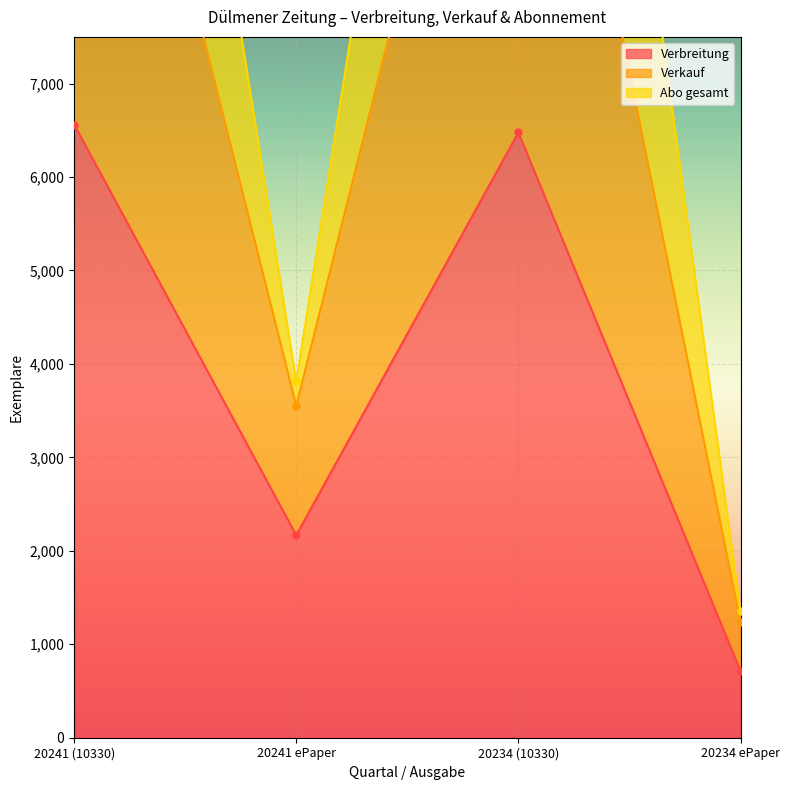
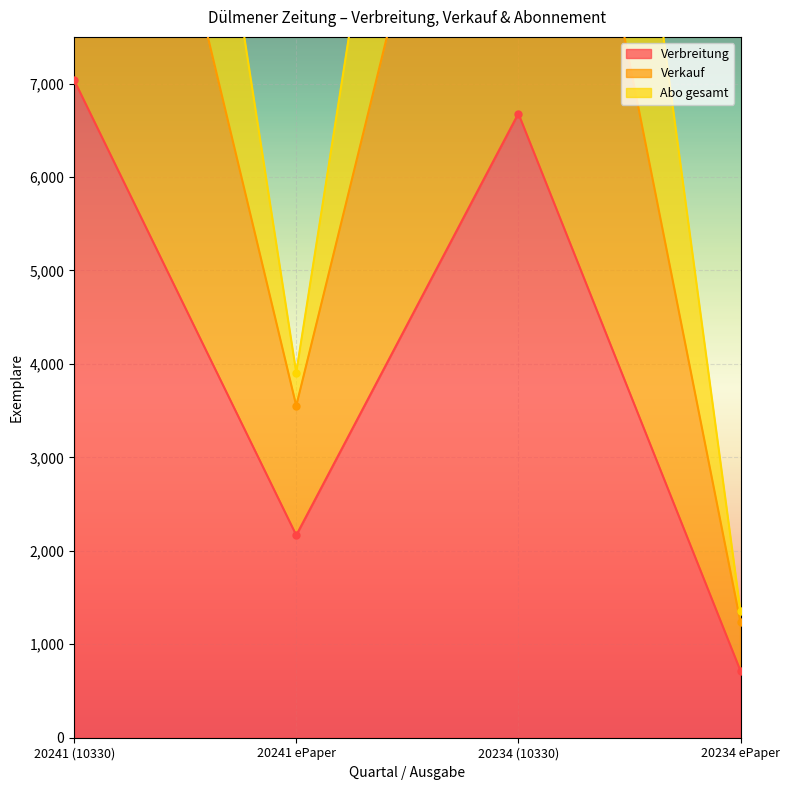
Verbreitung, 20241 (10330): 6,600 -> 7,000
Abo gesamt, 20241 ePaper: 300 -> 400
Verbreitung, 20234 (10330): 6,500 -> 6,700
